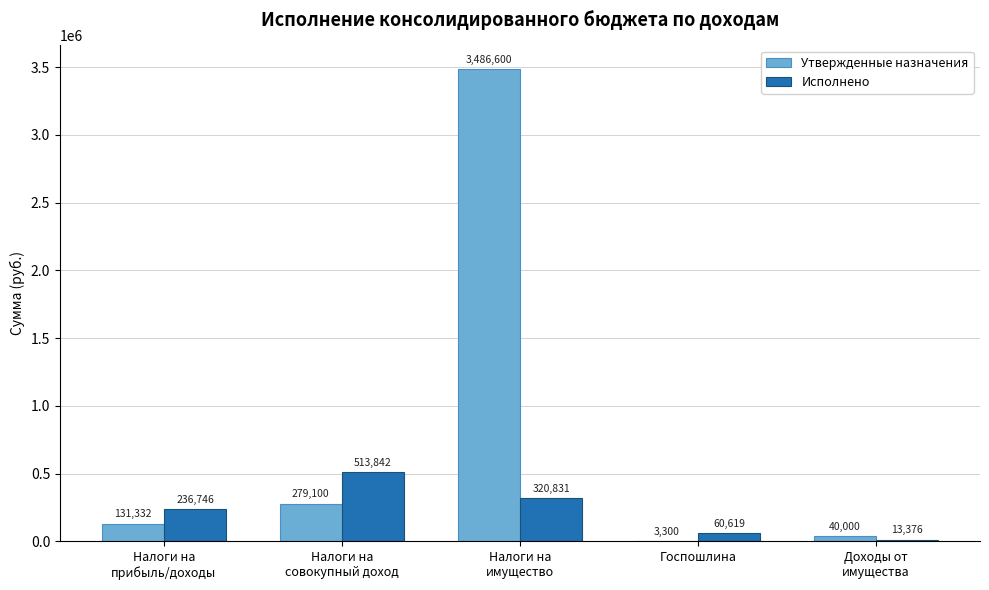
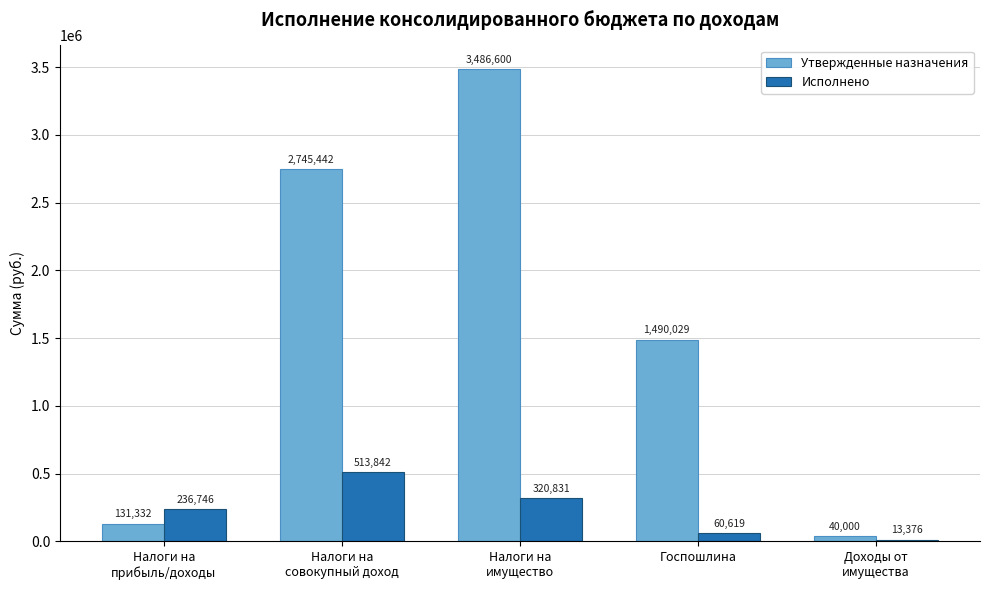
Утвержденные назначения, Налоги на совокупный доход: 279,100 -> 2,745,442
Утвержденные назначения, Госпошлина: 3,300 -> 1,490,029
